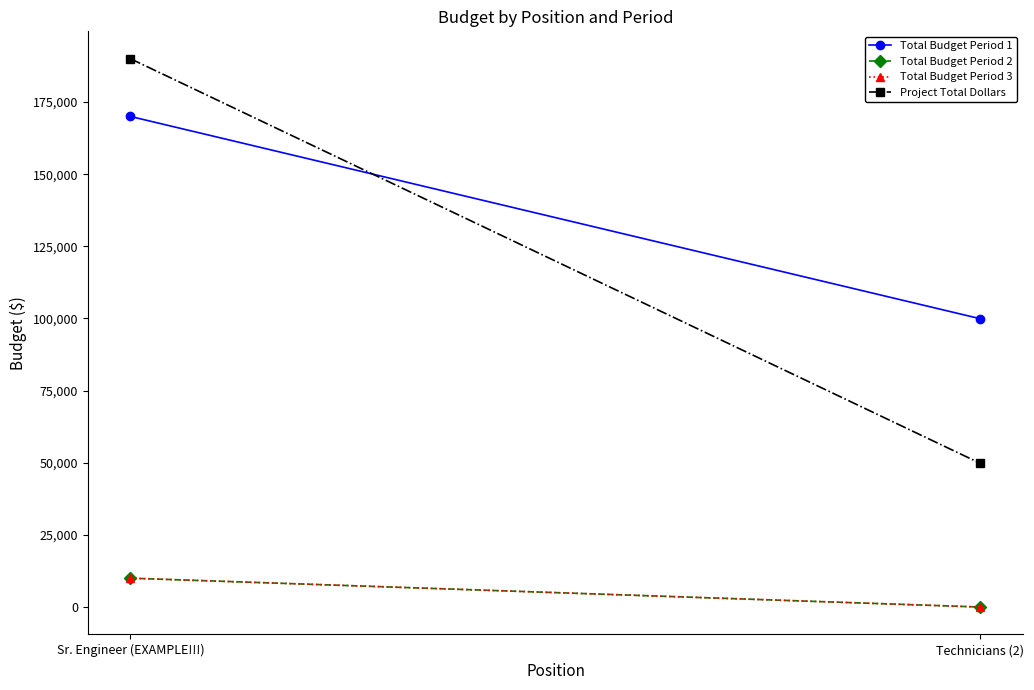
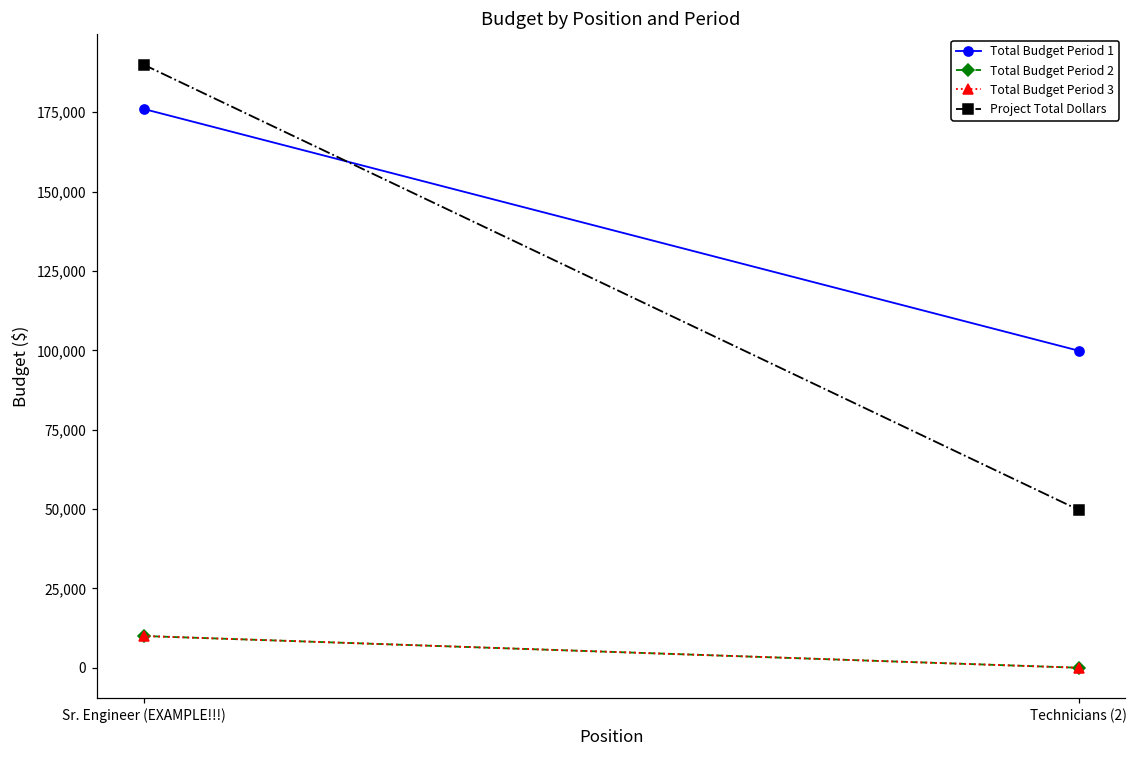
Total Budget Period 1, Sr. Engineer (EXAMPLE!!!): 170,000 -> 176,000
